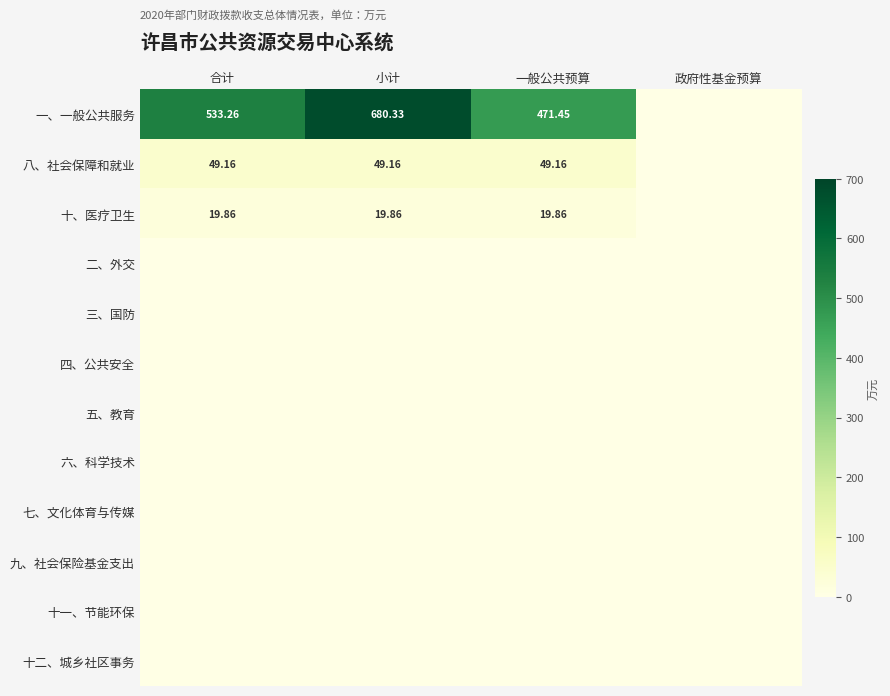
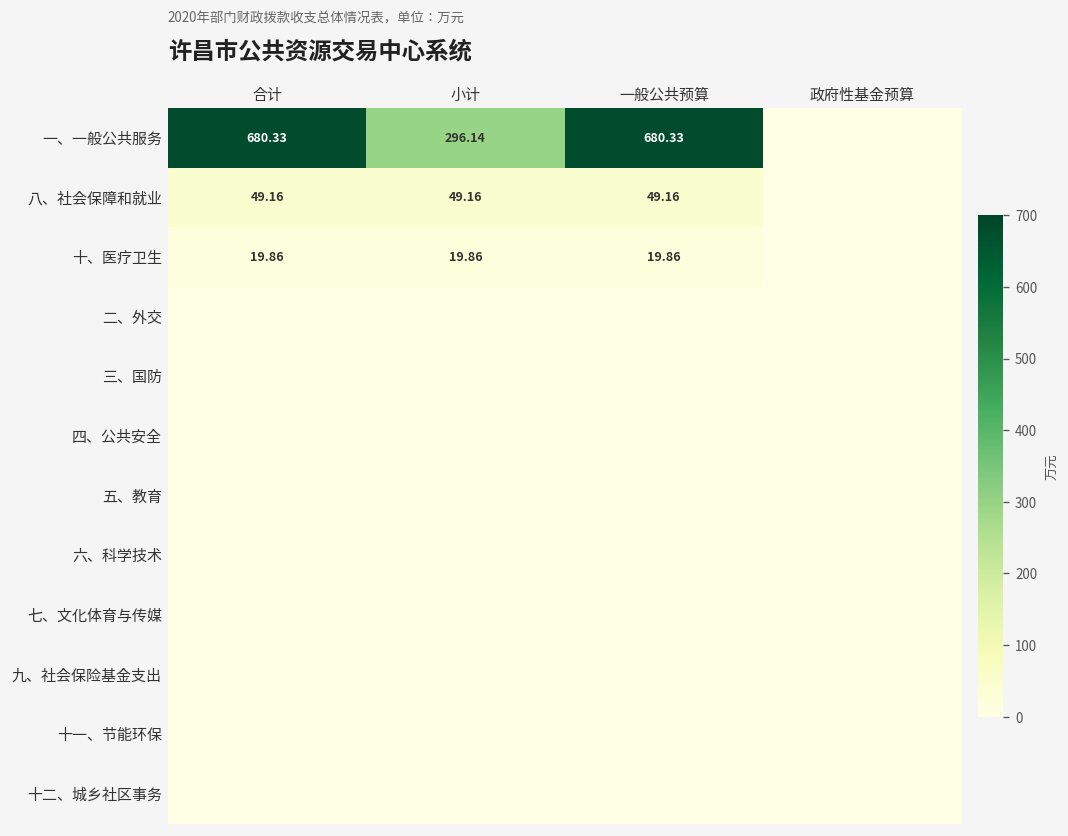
一、一般公共服务, 合计: 533.26 -> 680.33
一、一般公共服务, 小计: 680.33 -> 296.14
一、一般公共服务, 一般公共预算: 471.45 -> 680.33
